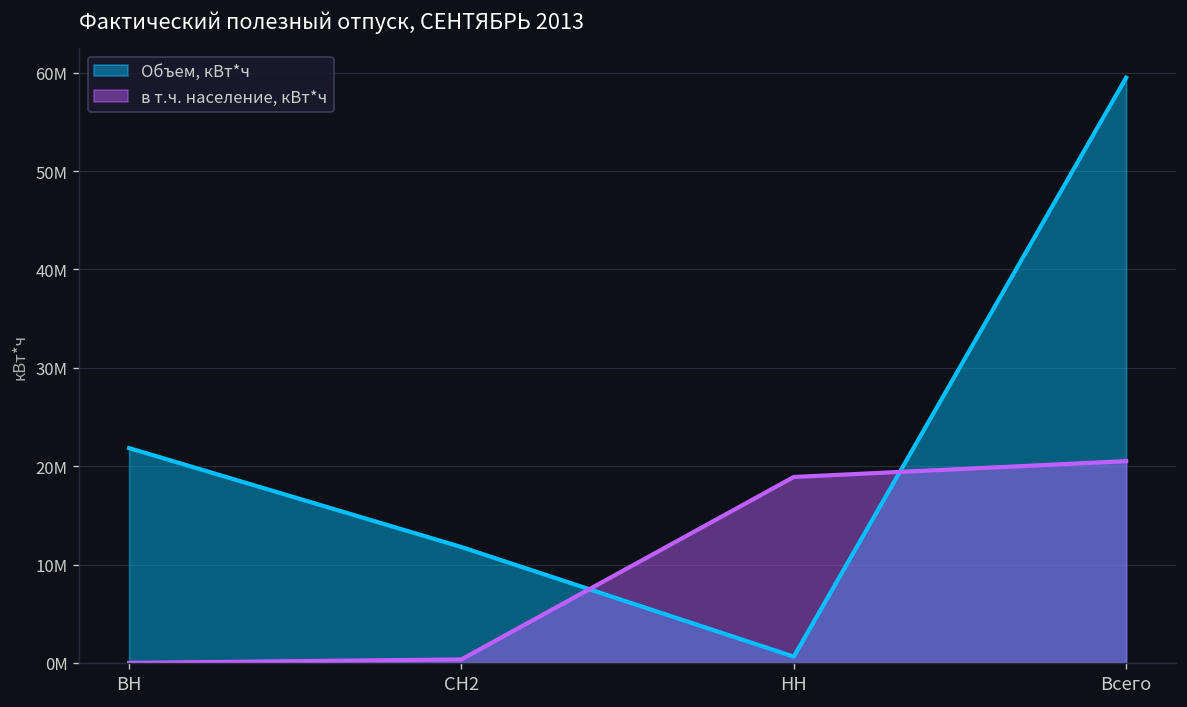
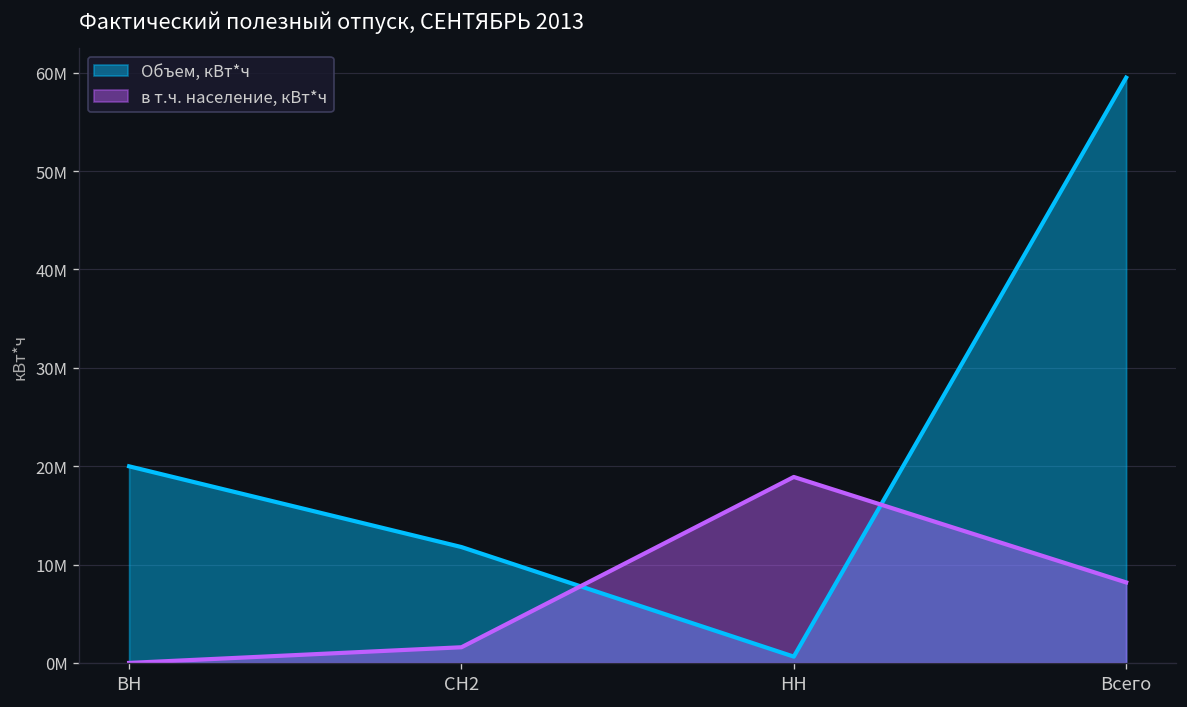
Объем, кВт*ч, ВН: 22М -> 20М
в т.ч. население, кВт*ч, СН2: 0М -> 2М
в т.ч. население, кВт*ч, Всего: 21М -> 8М
